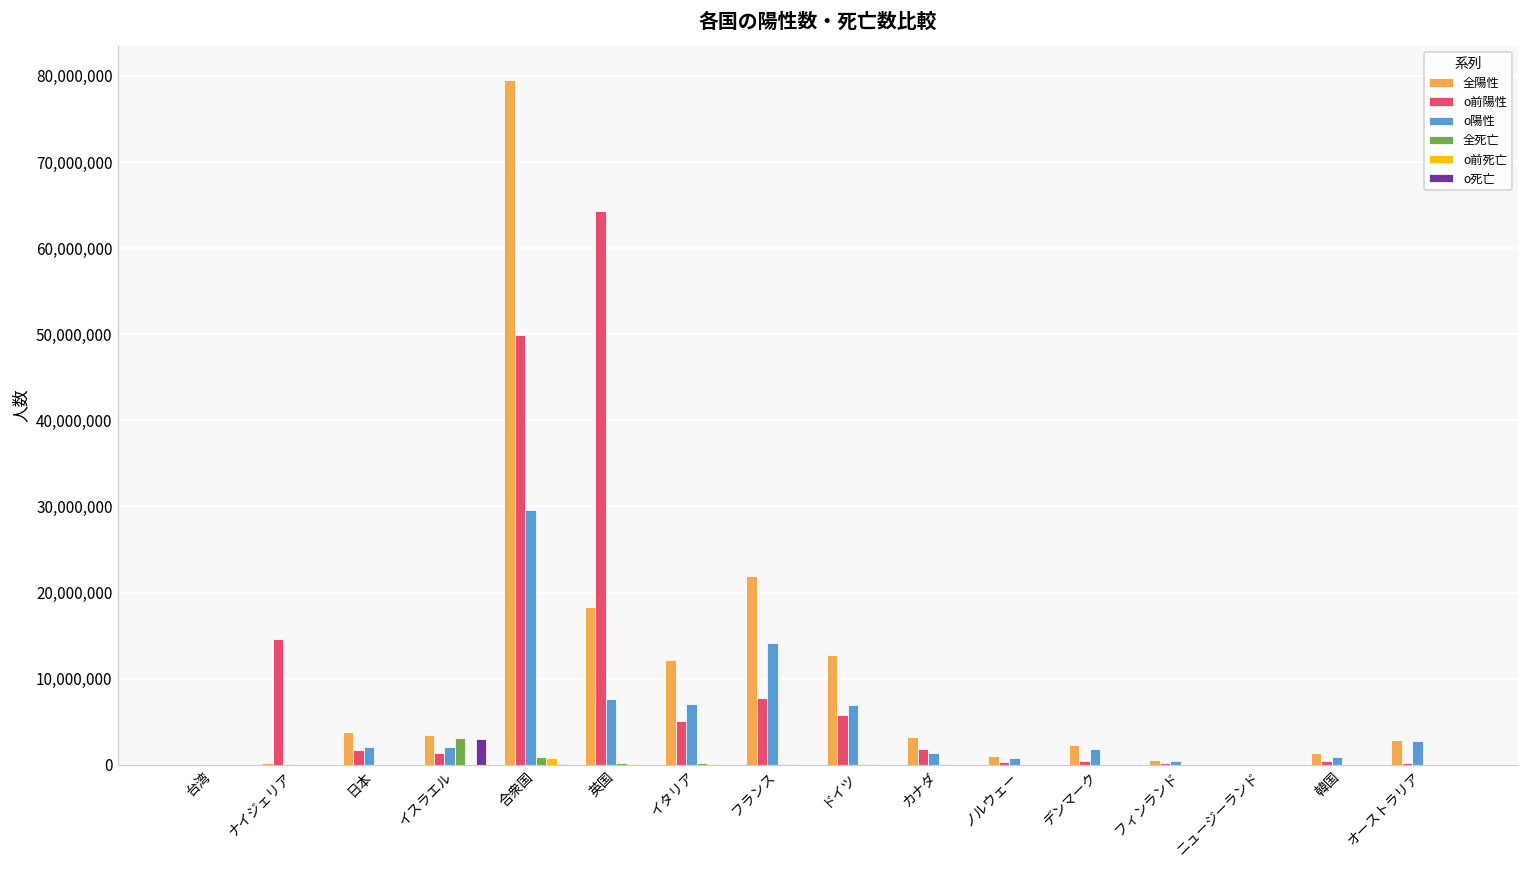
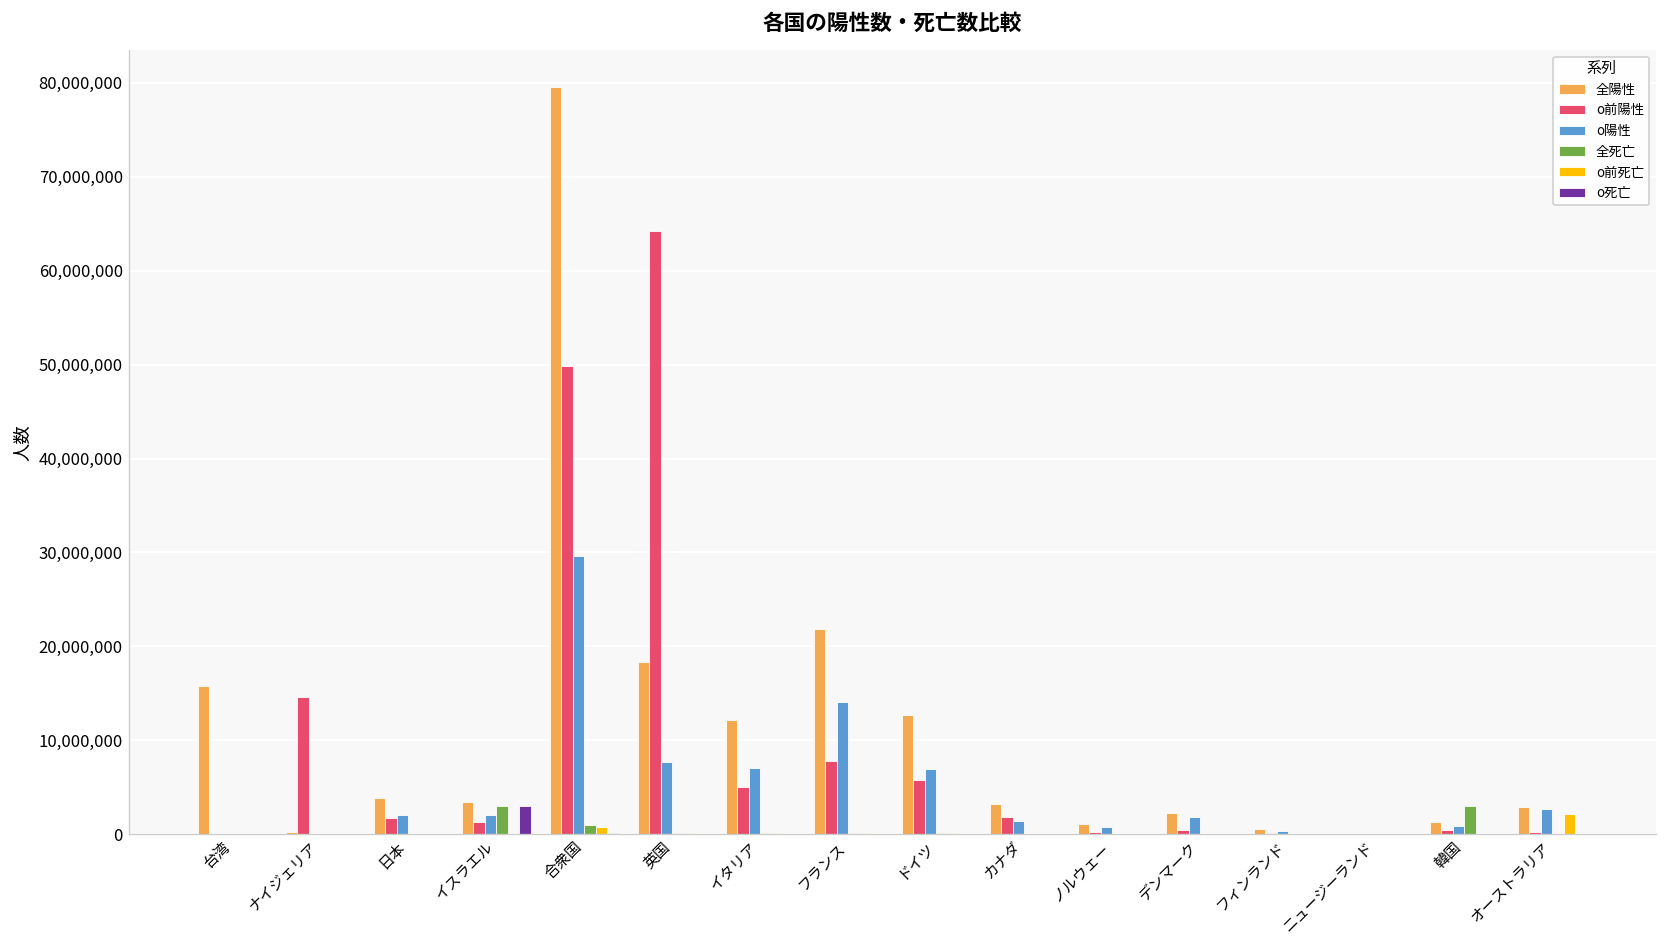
全陽性, 台湾: 0 -> 16,000,000
全死亡, 韓国: 0 -> 3,000,000
ο前死亡, オーストラリア: 0 -> 2,000,000
